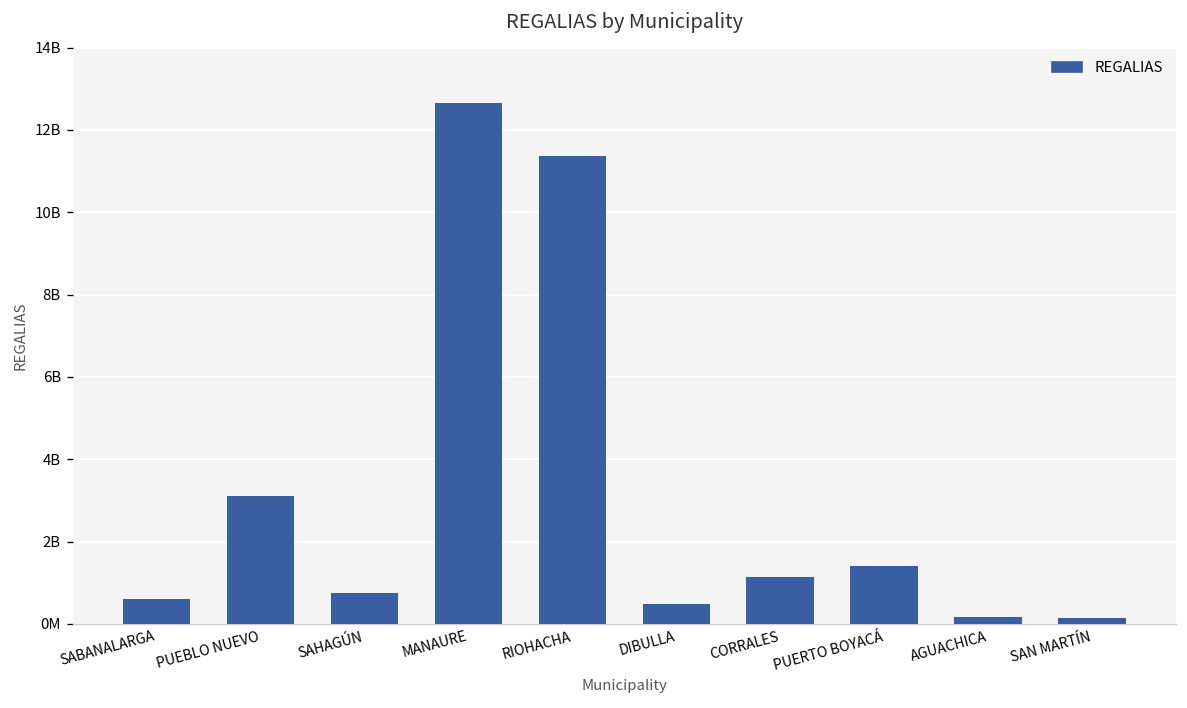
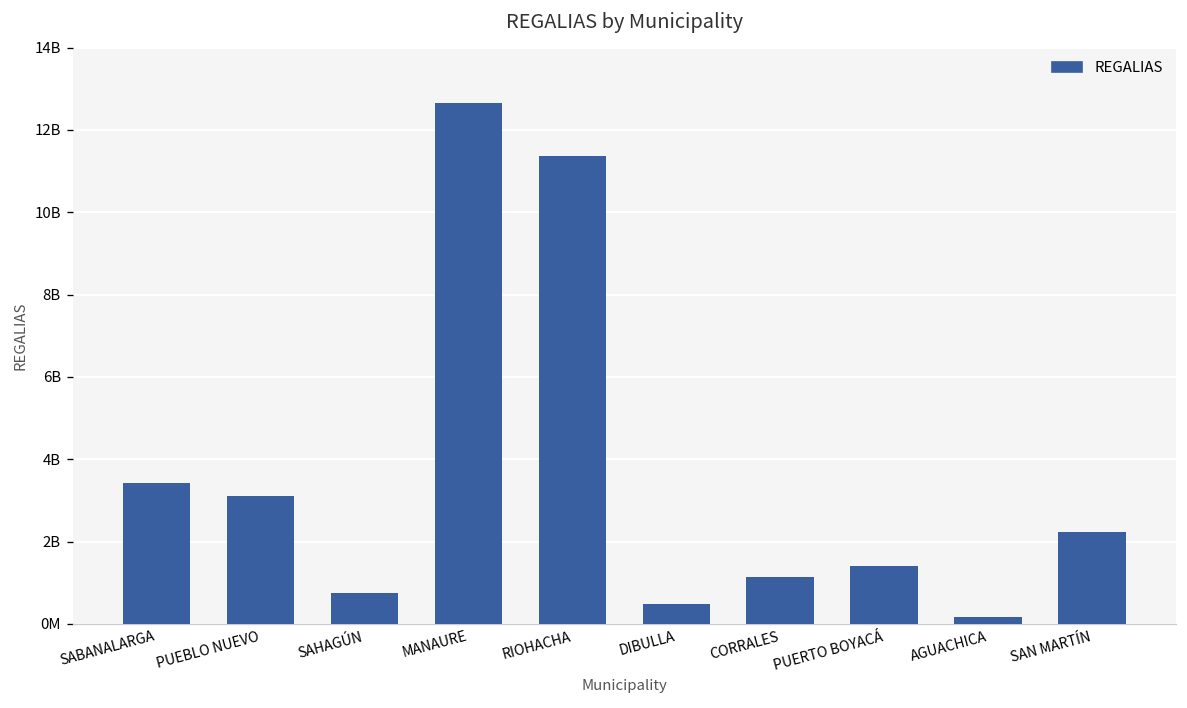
SABANALARGA: 600000000 -> 3400000000
SAN MARTÍN: 100000000 -> 2200000000
